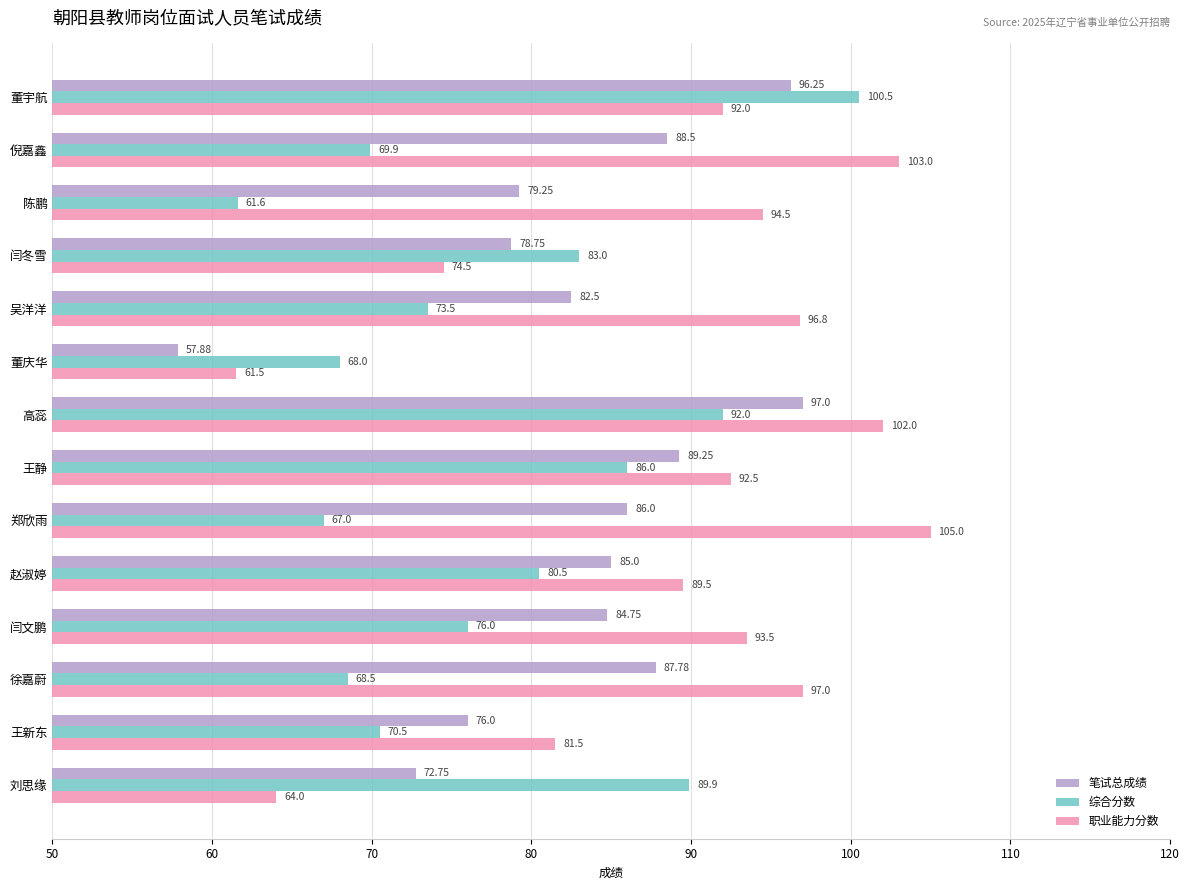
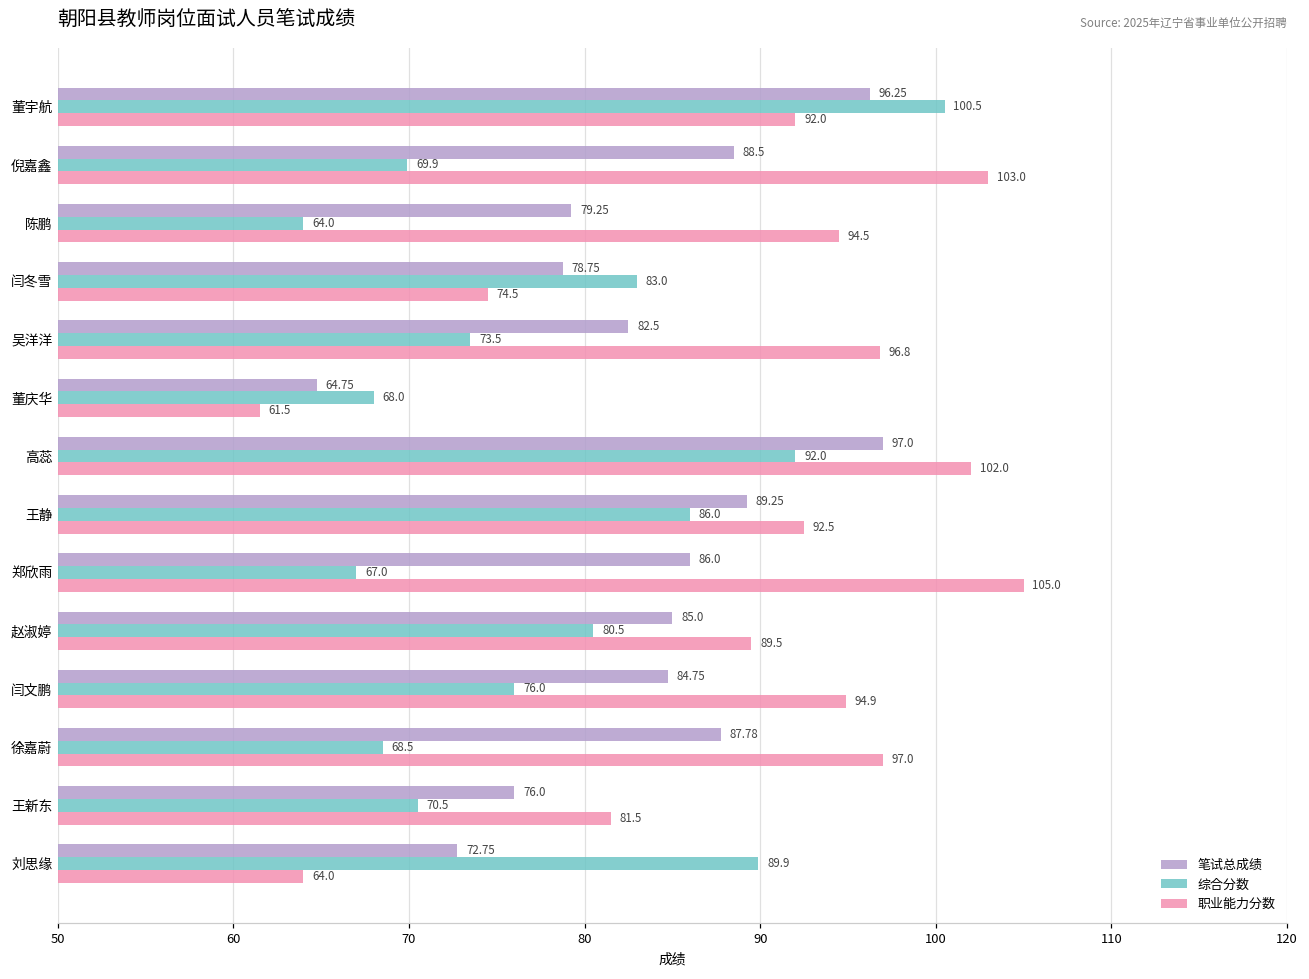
综合分数, 陈鹏: 61.6 -> 64.0
笔试总成绩, 董庆华: 57.88 -> 64.75
职业能力分数, 闫文鹏: 93.5 -> 94.9
